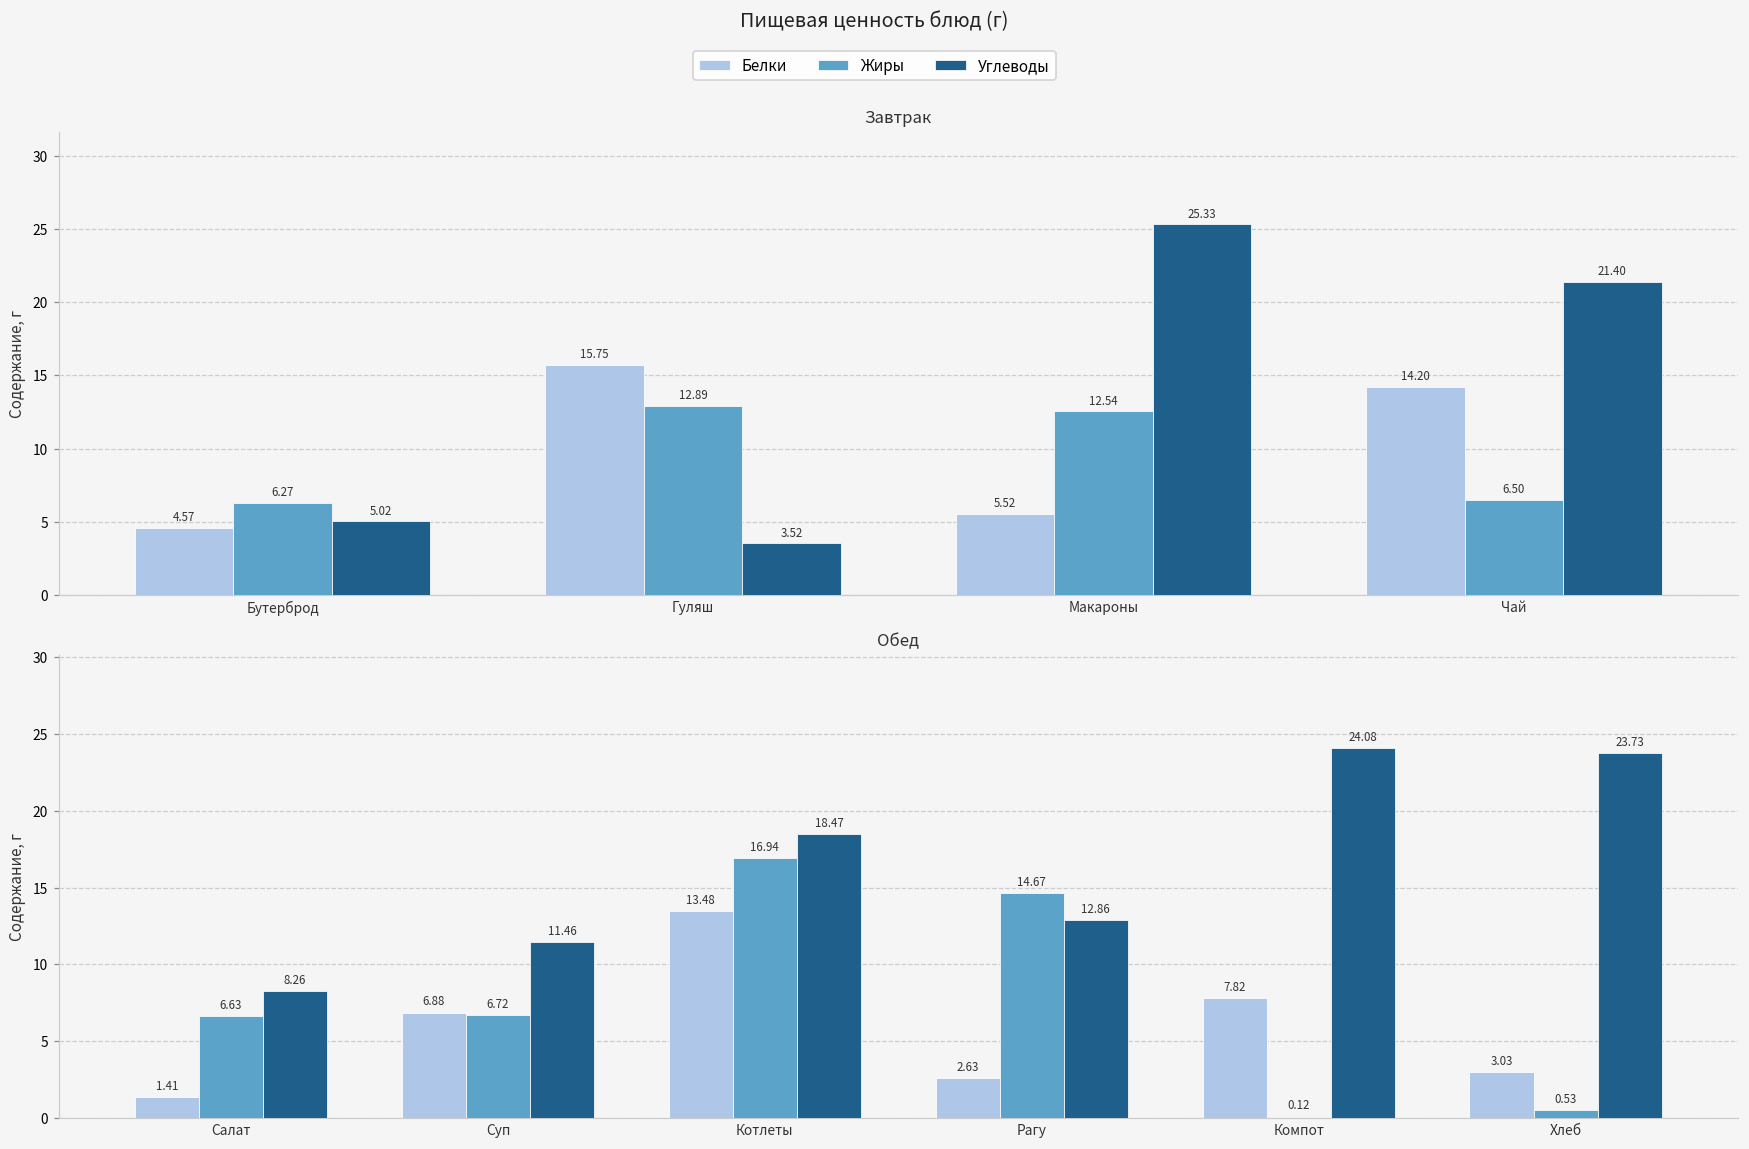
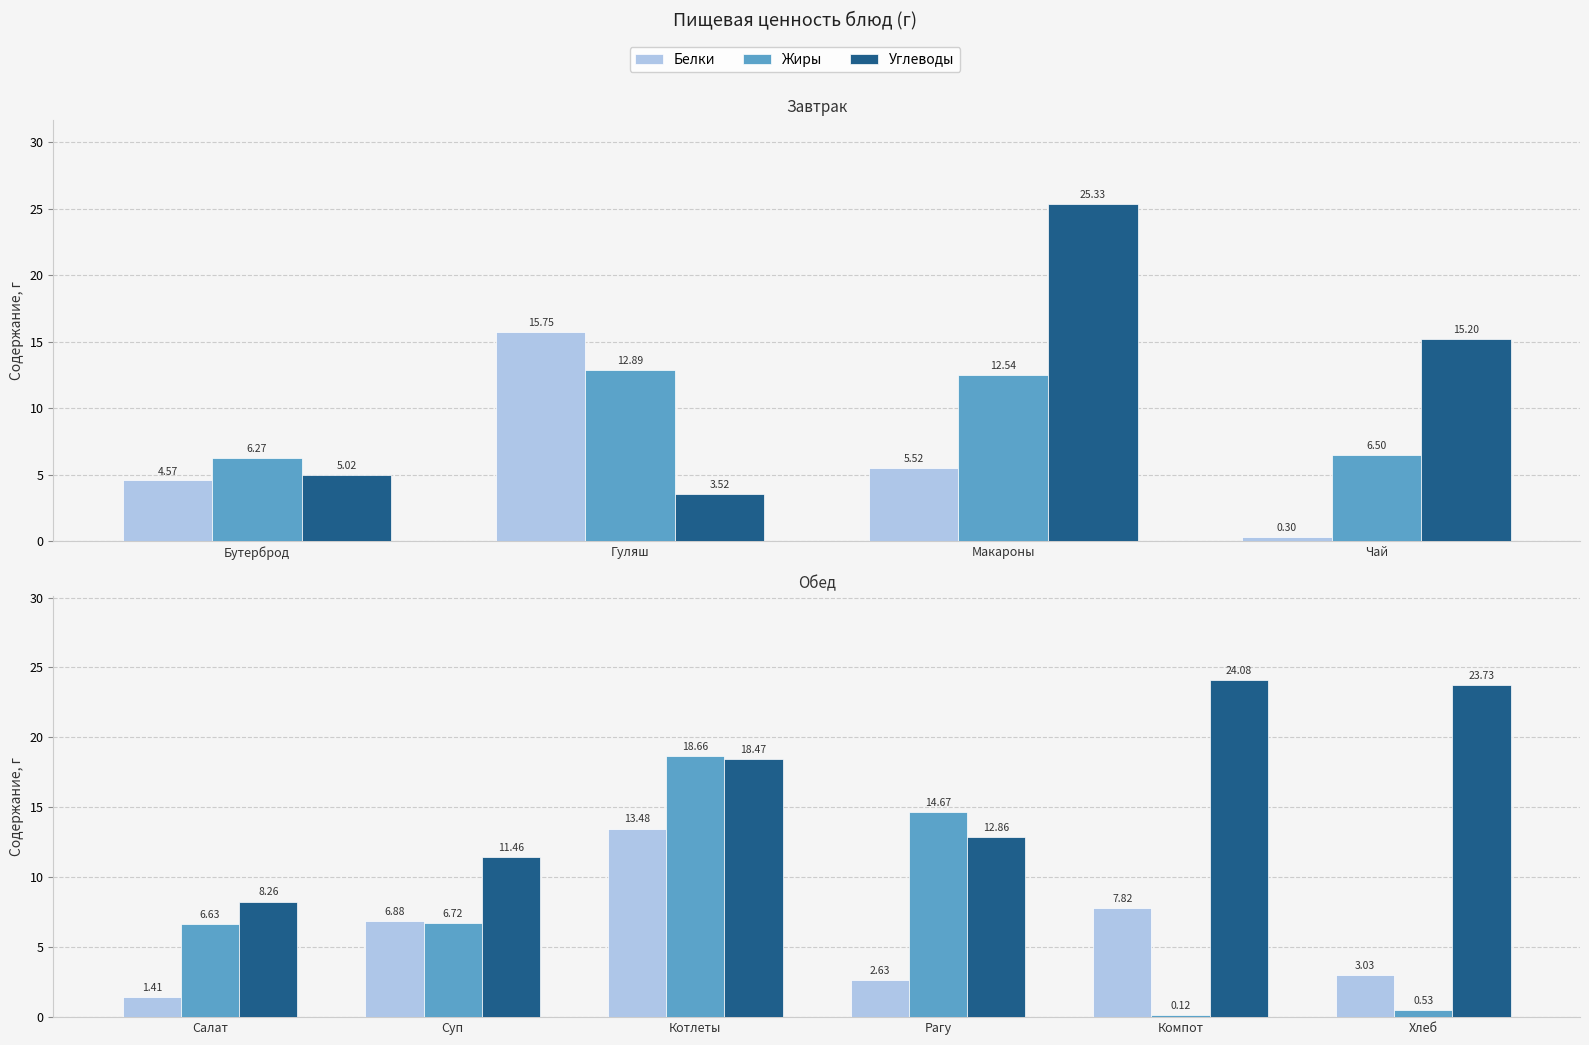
Завтрак, Белки, Чай: 14.20 -> 0.30
Завтрак, Углеводы, Чай: 21.40 -> 15.20
Обед, Жиры, Котлеты: 16.94 -> 18.66
